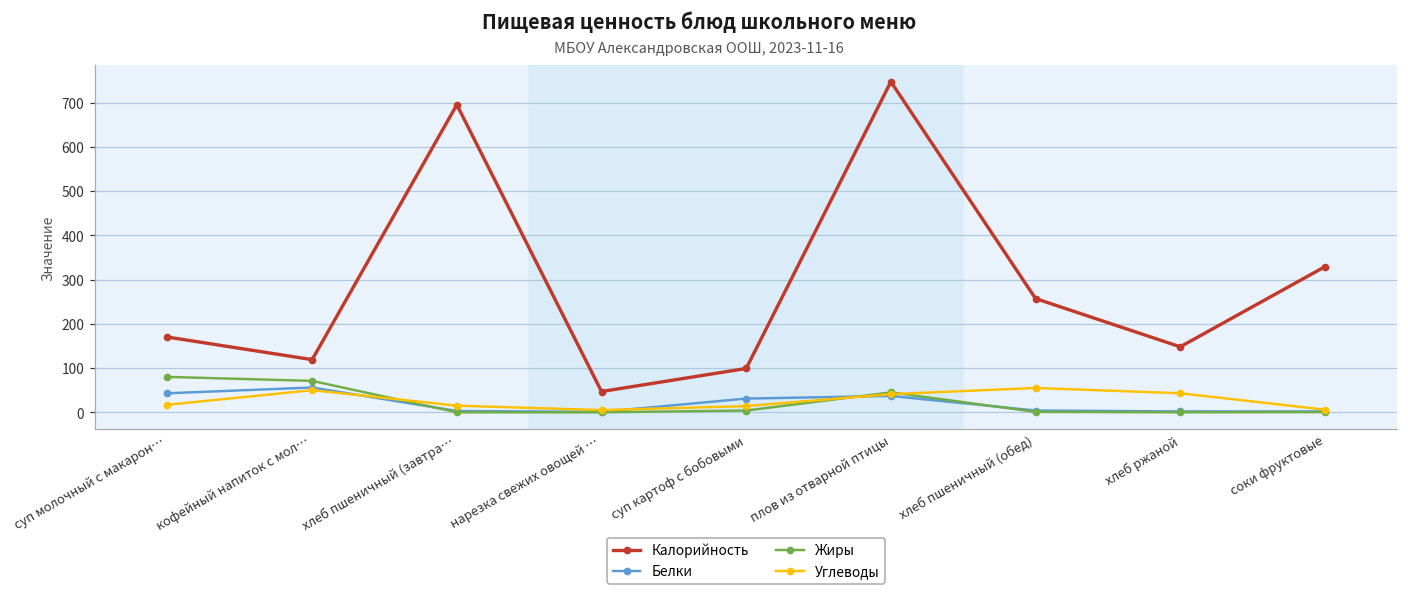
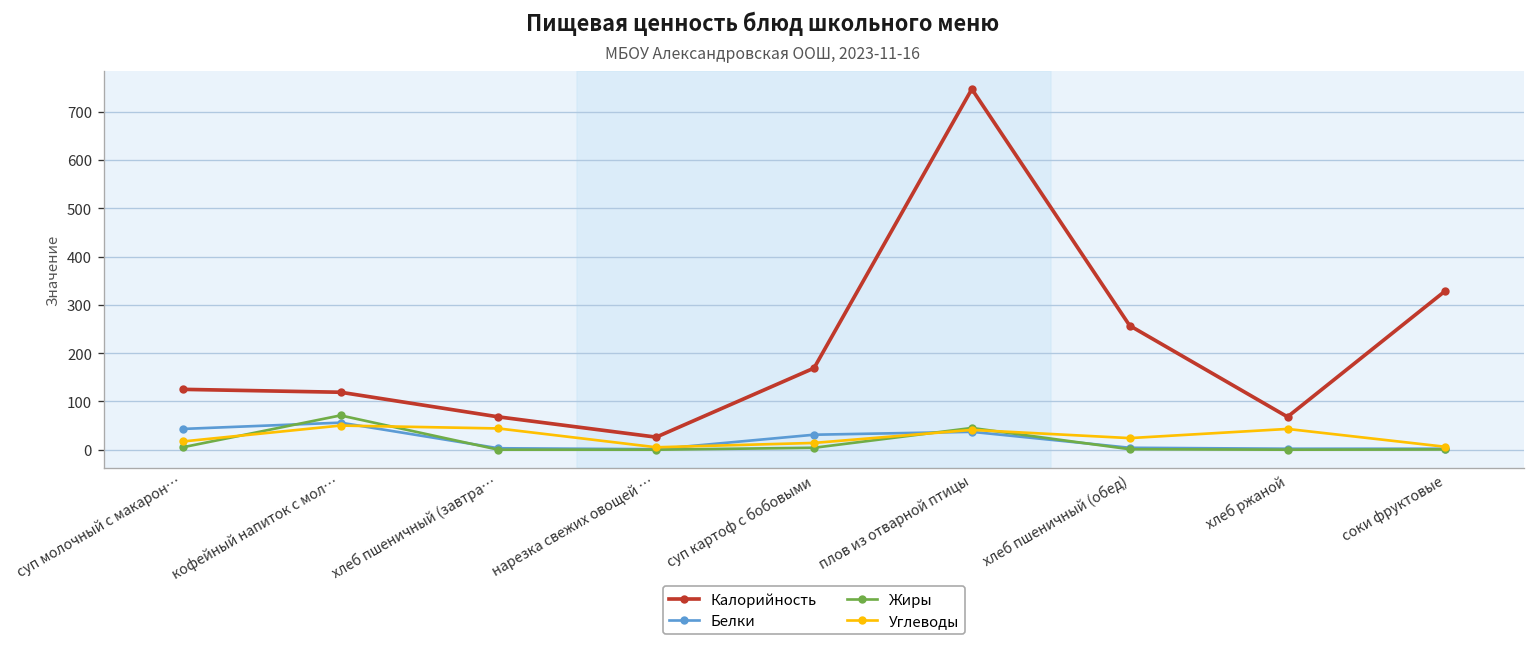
Калорийность, суп молочный с макарон…: 170 -> 130
Жиры, суп молочный с макарон…: 80 -> 10
Калорийность, хлеб пшеничный (завтра…: 700 -> 70
Углеводы, хлеб пшеничный (завтра…: 20 -> 40
Калорийность, нарезка свежих овощей …: 50 -> 30
Калорийность, суп картоф с бобовыми: 100 -> 170
Углеводы, хлеб пшеничный (обед): 60 -> 20
Калорийность, хлеб ржаной: 150 -> 70
